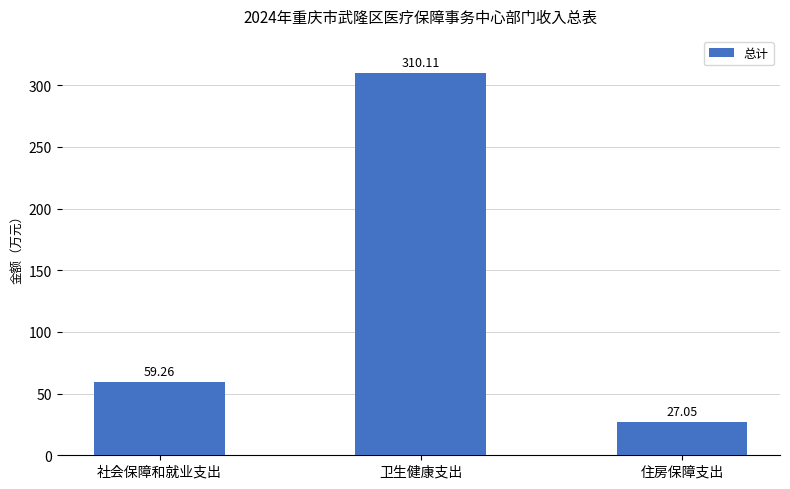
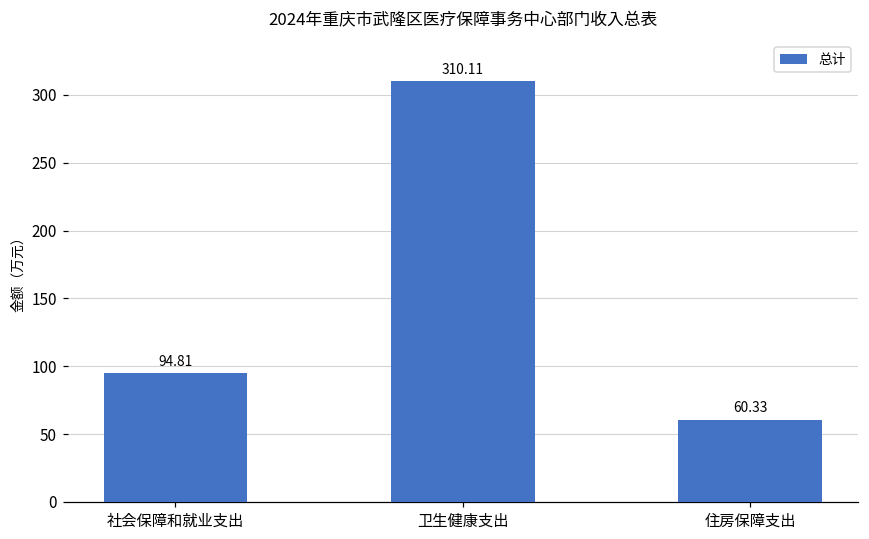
社会保障和就业支出: 59.26 -> 94.81
住房保障支出: 27.05 -> 60.33
